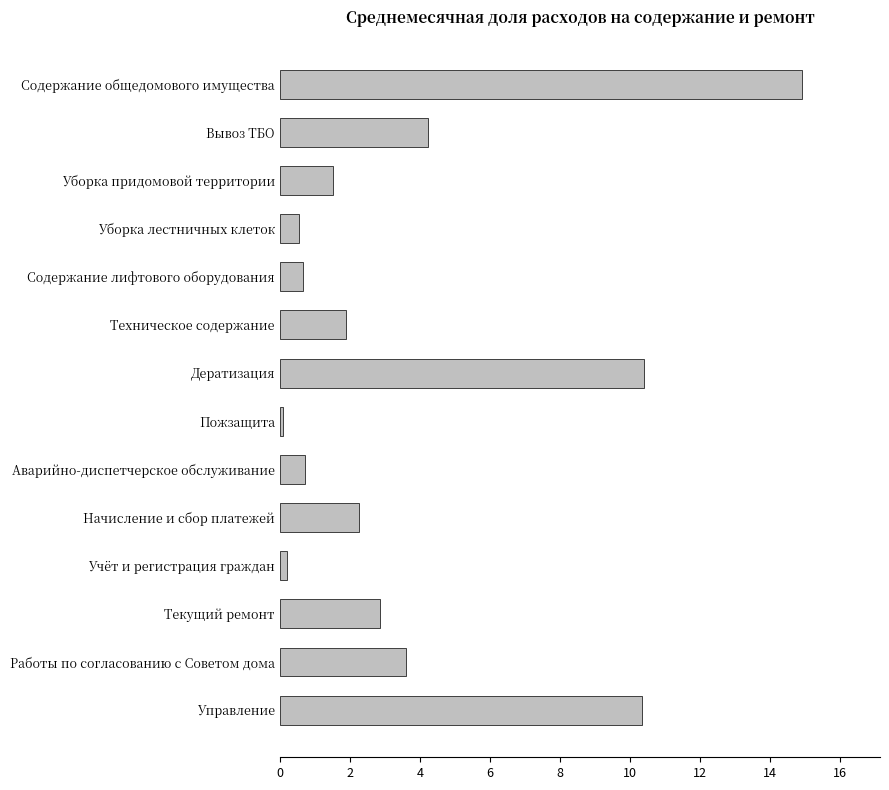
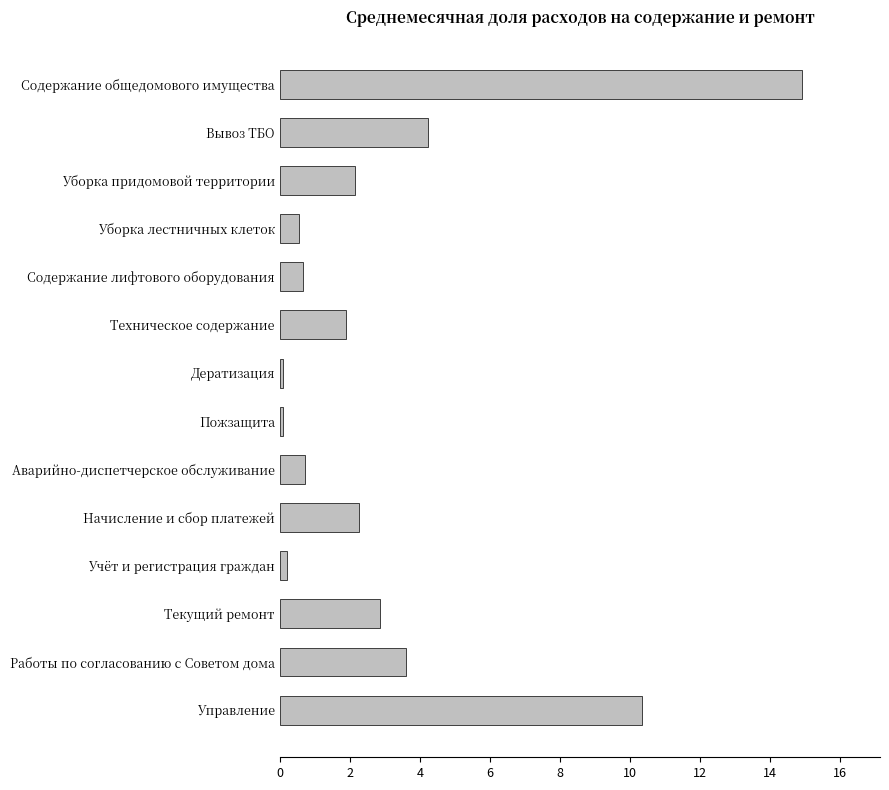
Уборка придомовой территории: 1.5 -> 2.1
Дератизация: 10.4 -> 0.1
